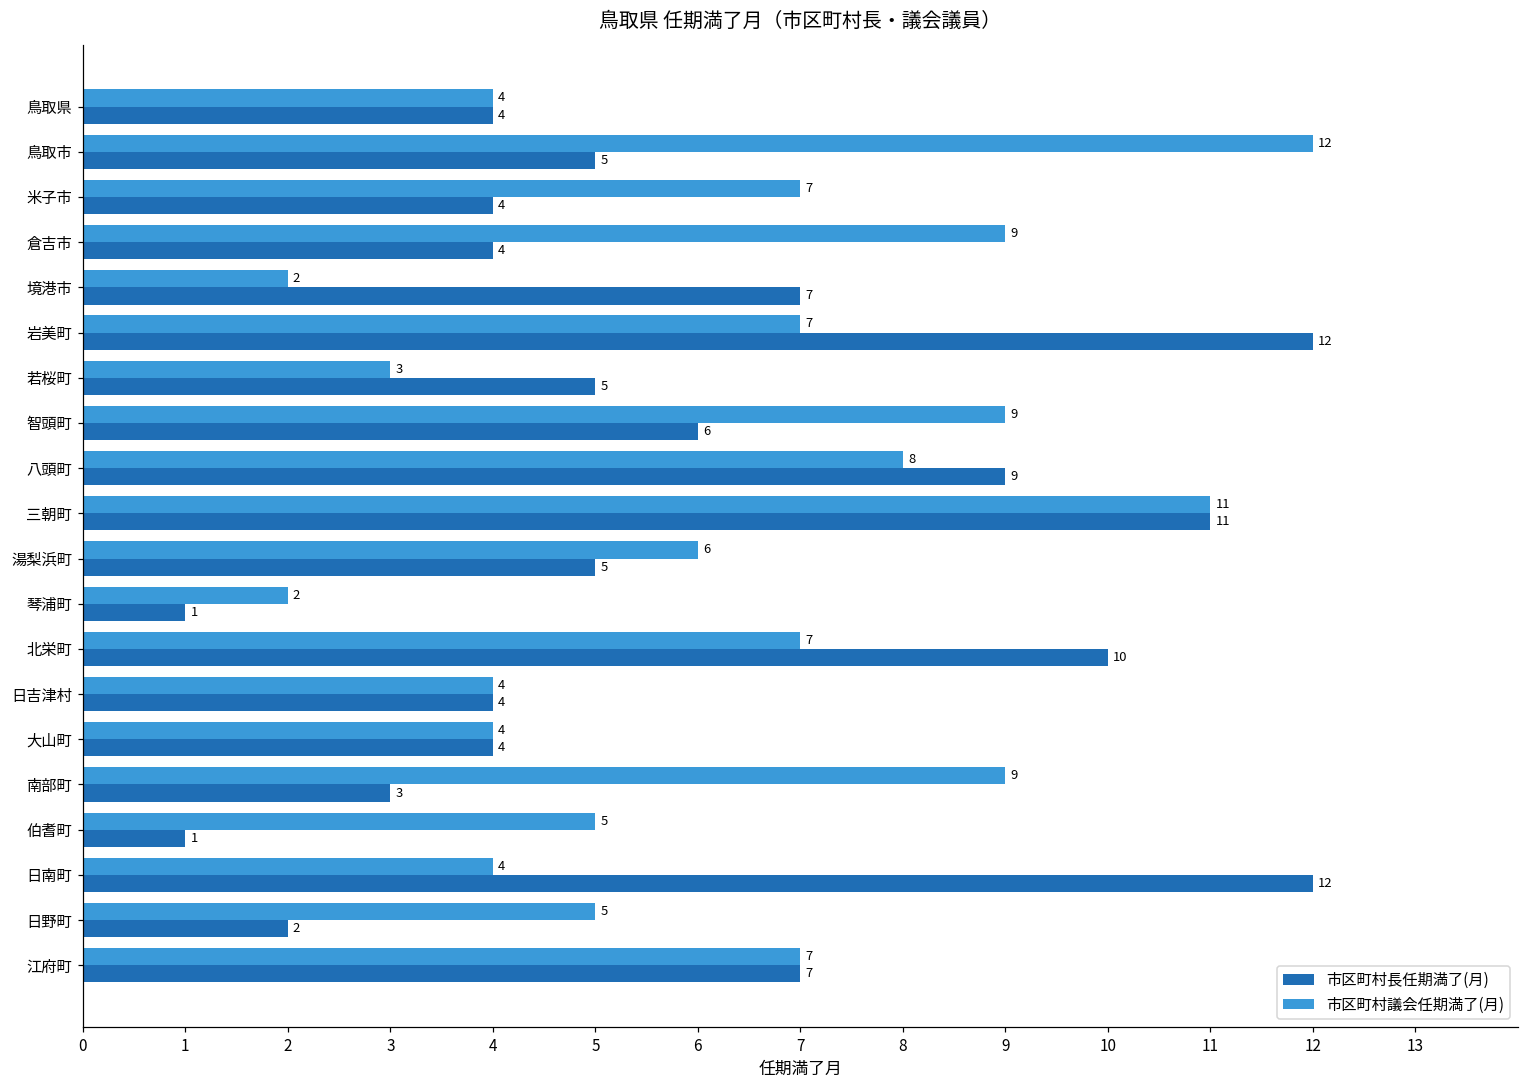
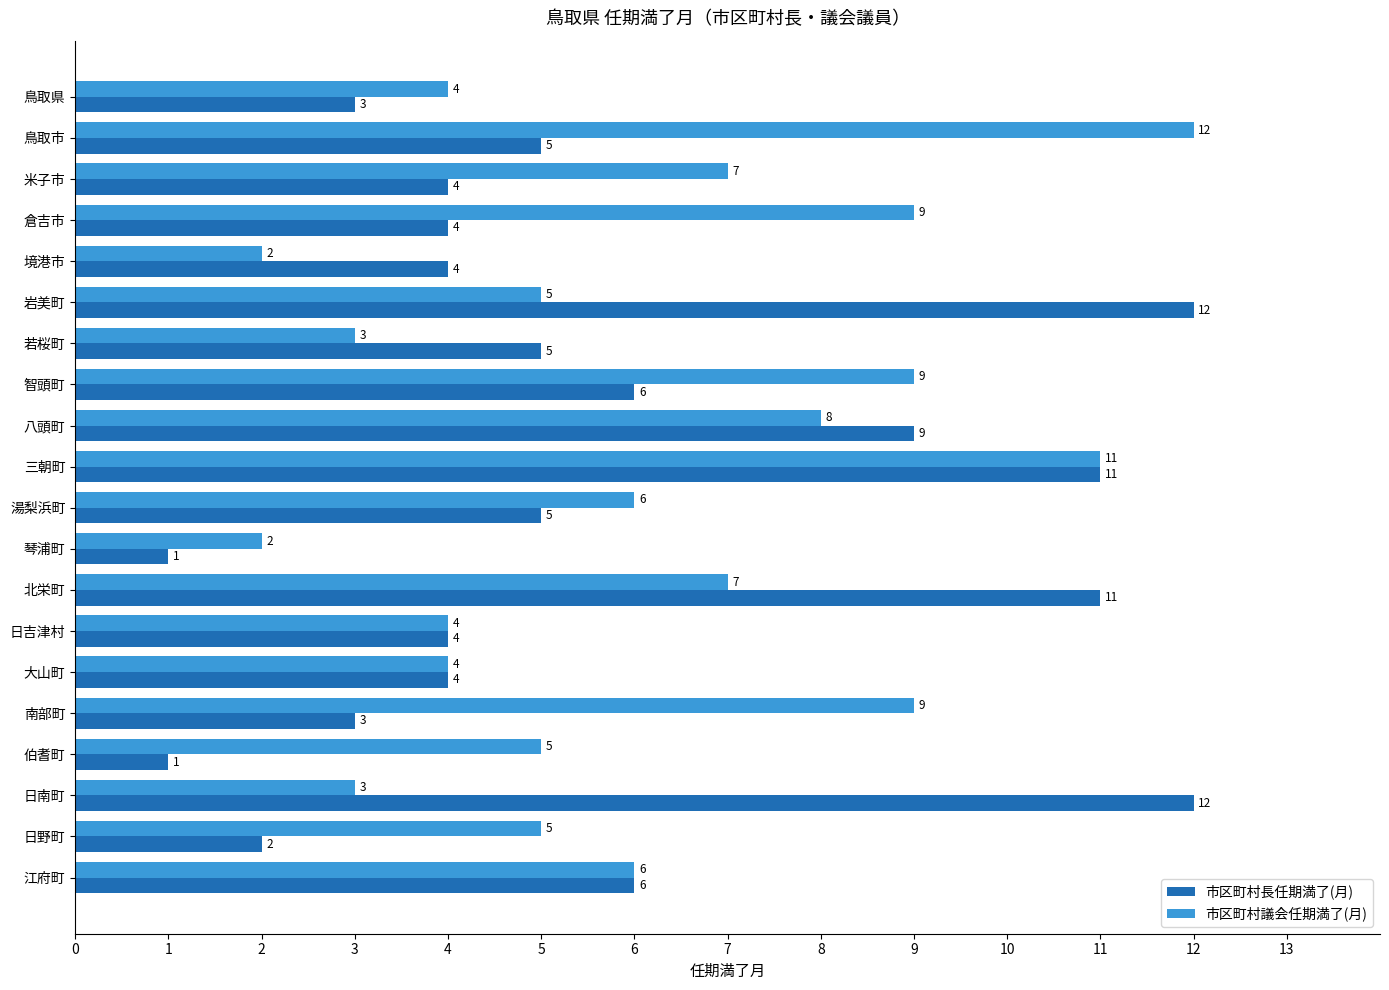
市区町村長任期満了(月), 鳥取県: 4 -> 3
市区町村長任期満了(月), 境港市: 7 -> 4
市区町村議会任期満了(月), 岩美町: 7 -> 5
市区町村長任期満了(月), 北栄町: 10 -> 11
市区町村議会任期満了(月), 日南町: 4 -> 3
市区町村議会任期満了(月), 江府町: 7 -> 6
市区町村長任期満了(月), 江府町: 7 -> 6
